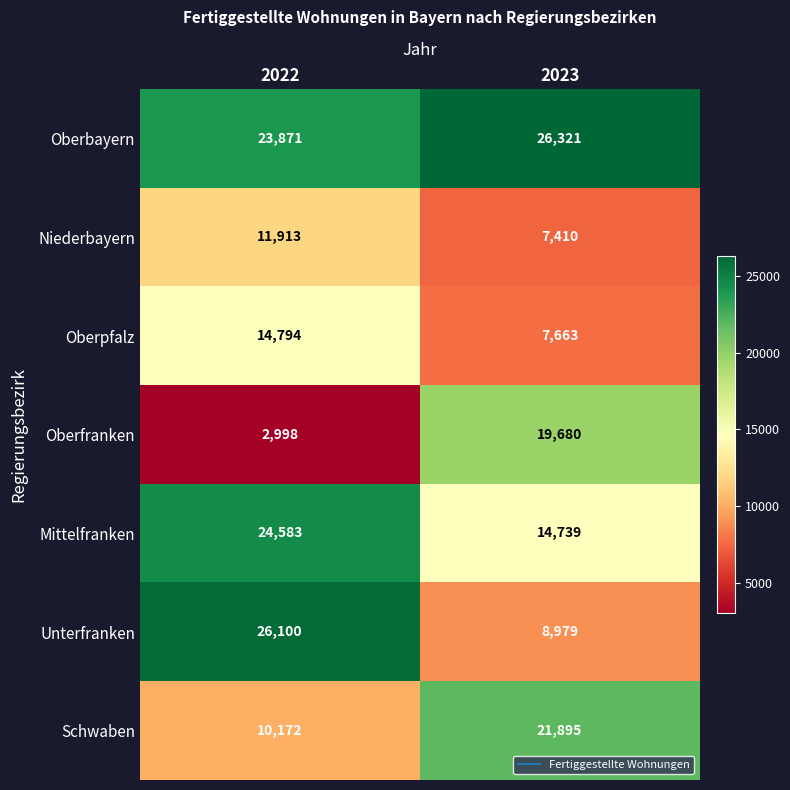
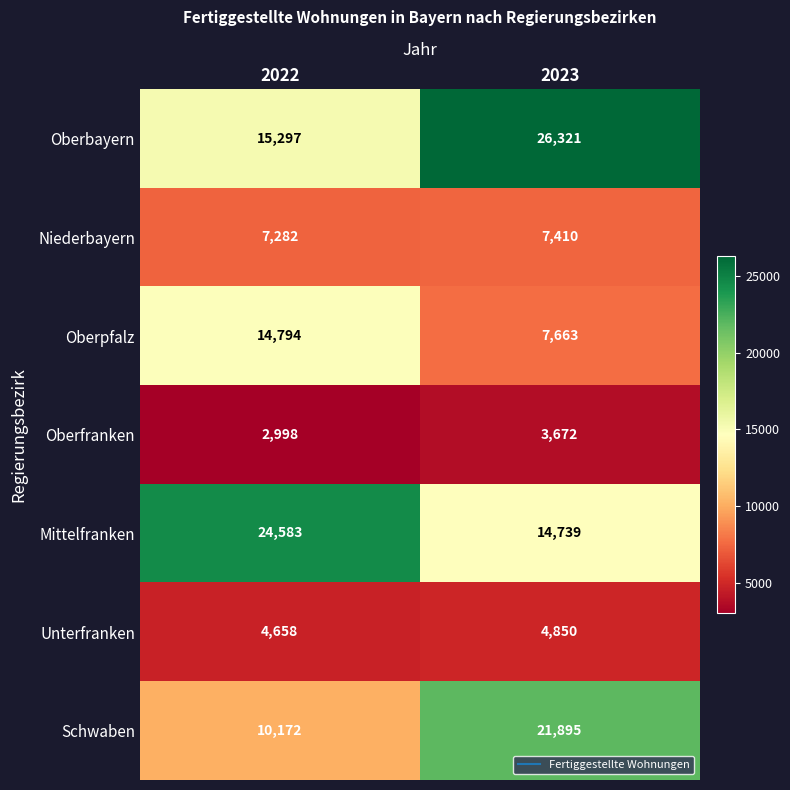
Oberbayern, 2022: 23,871 -> 15,297
Niederbayern, 2022: 11,913 -> 7,282
Oberfranken, 2023: 19,680 -> 3,672
Unterfranken, 2022: 26,100 -> 4,658
Unterfranken, 2023: 8,979 -> 4,850
